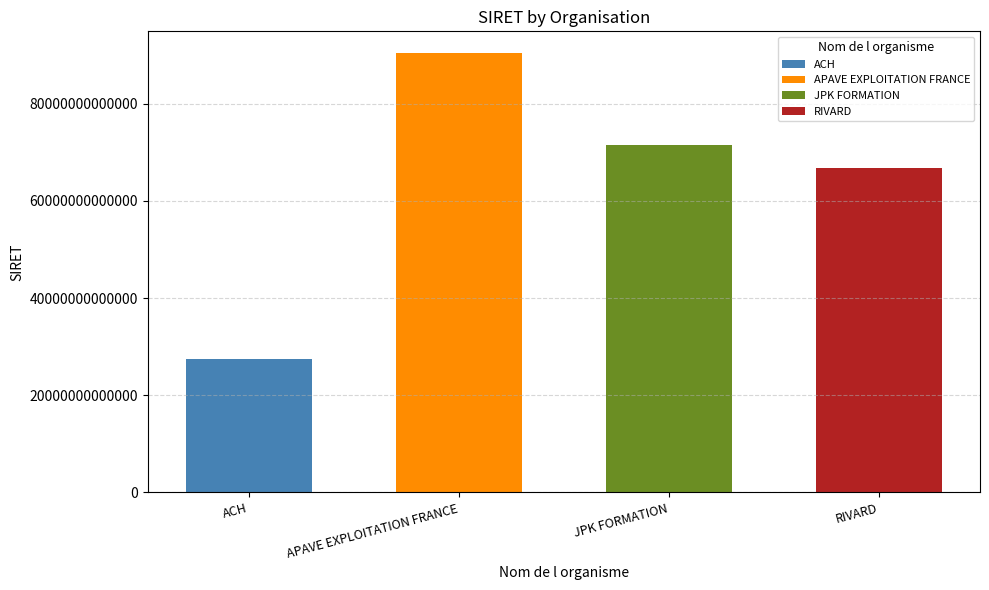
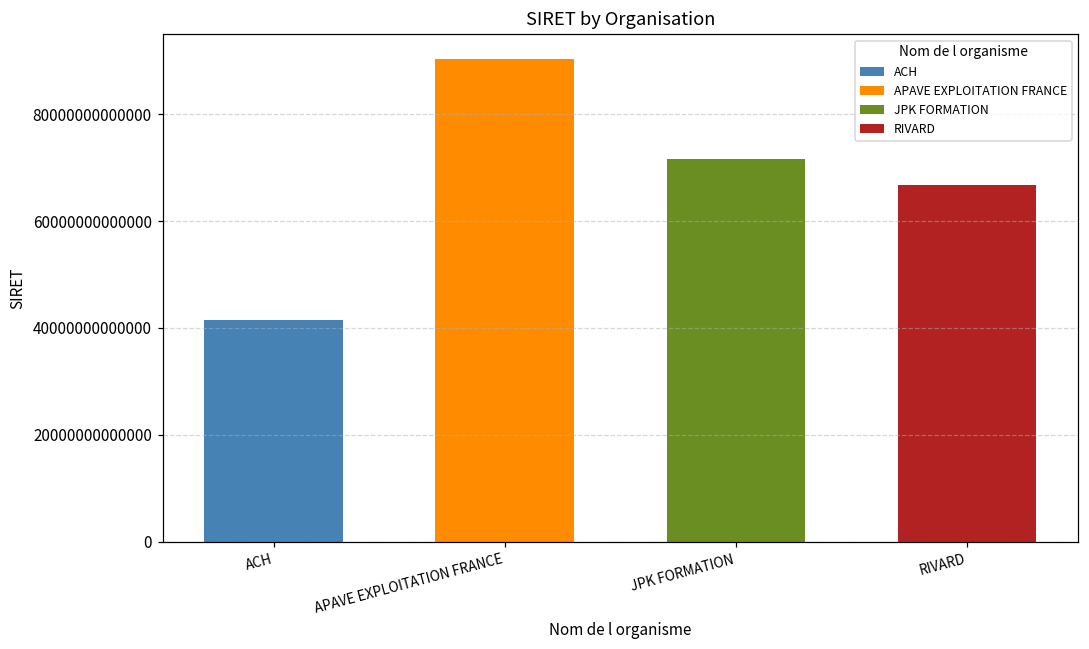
ACH: 28000000000000 -> 41000000000000
